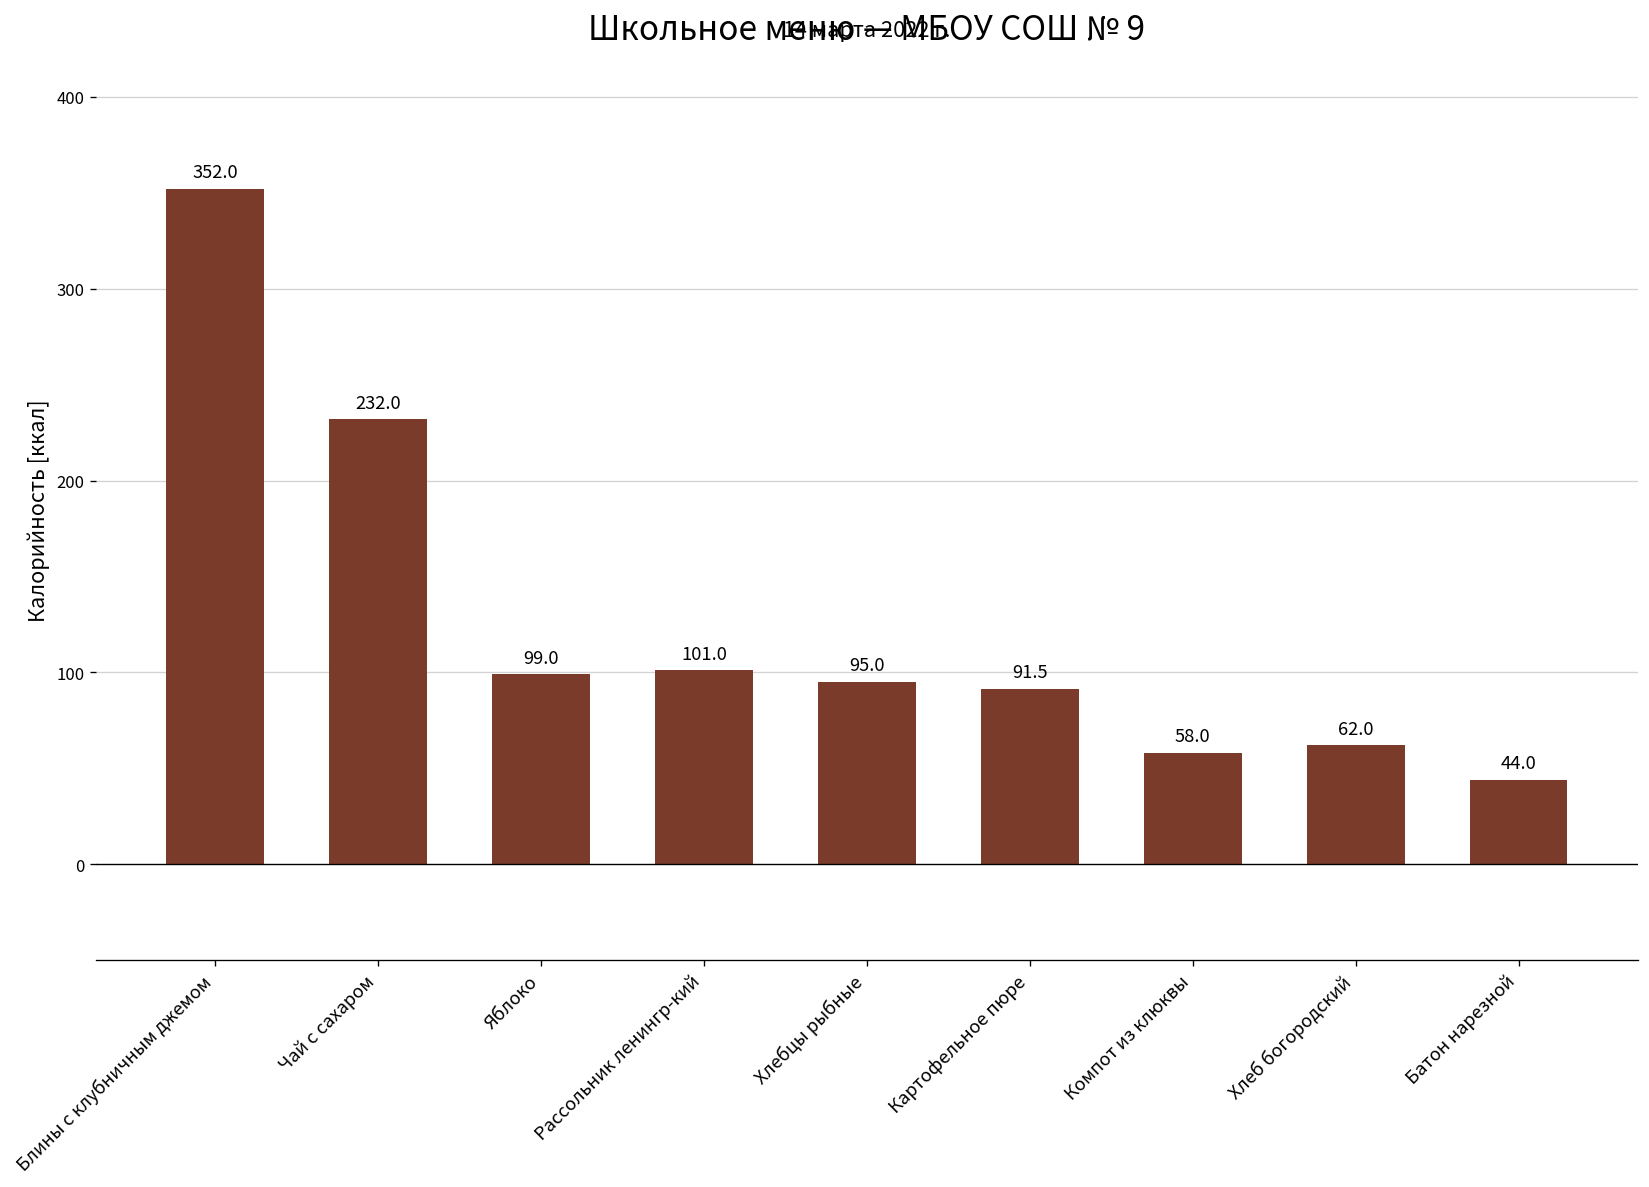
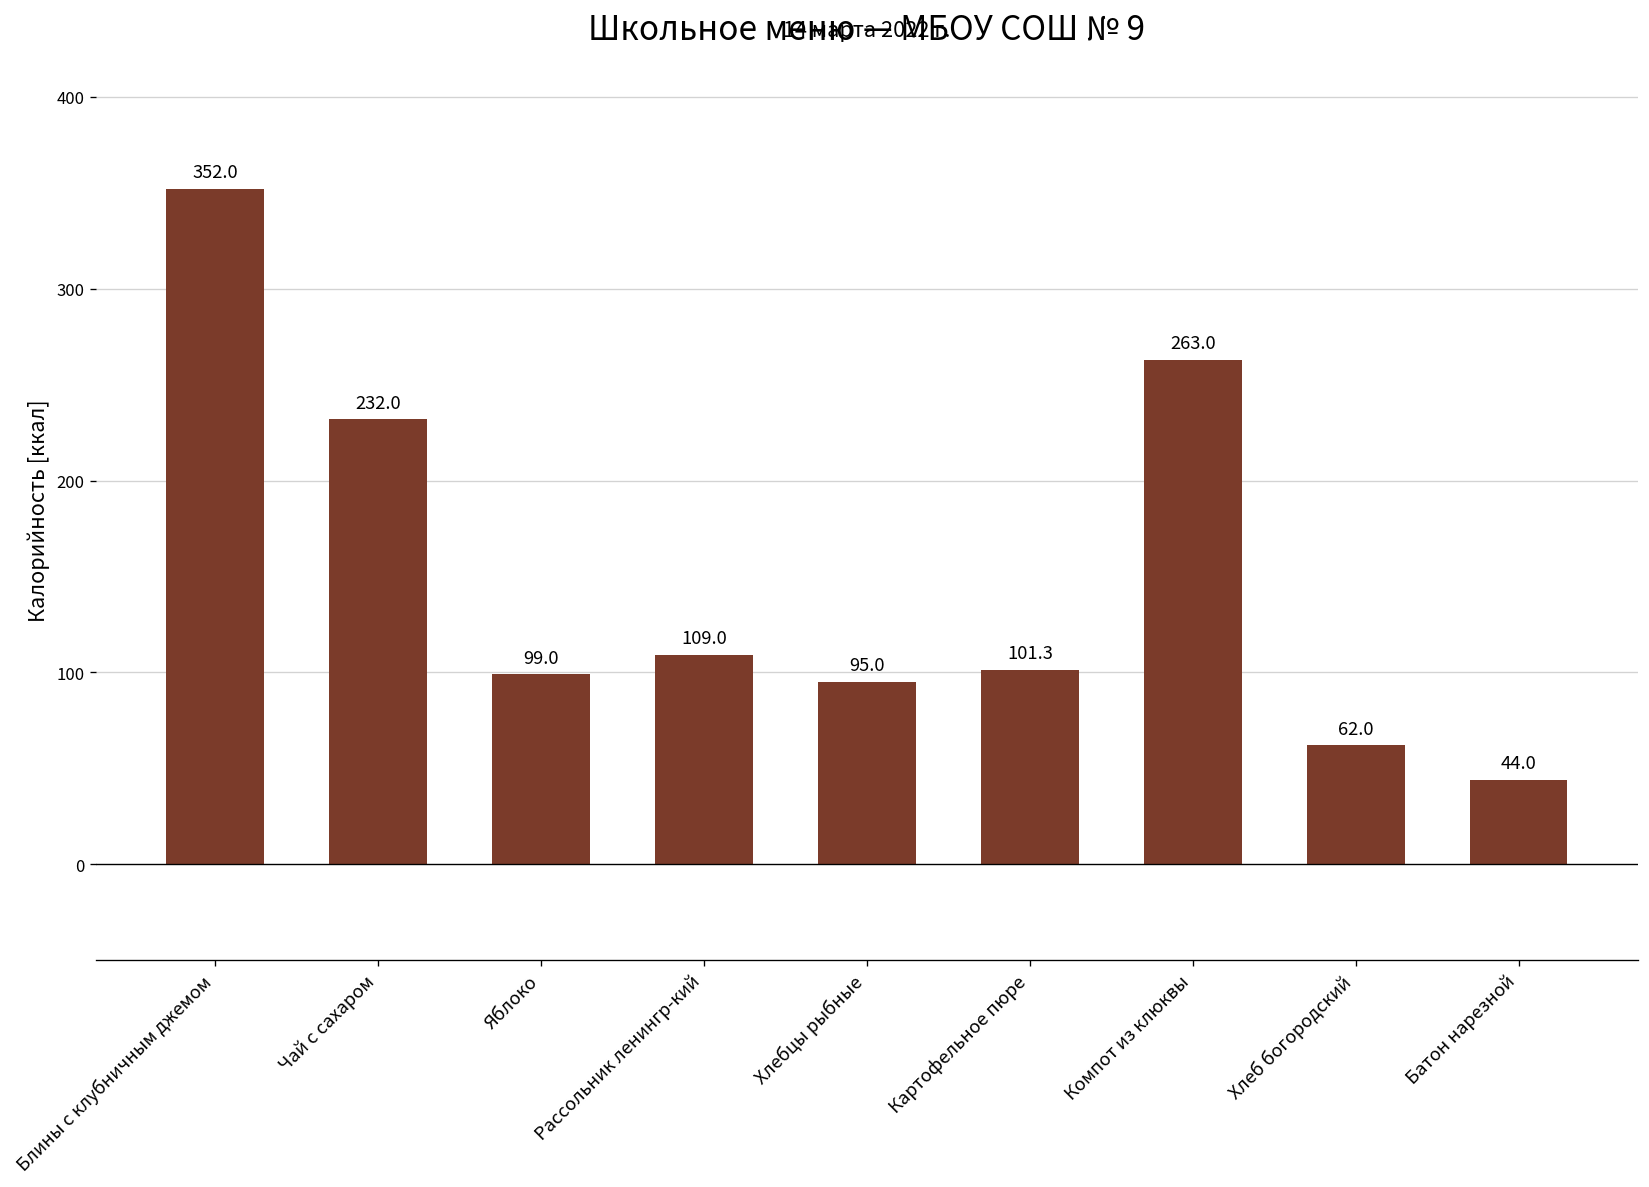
Рассольник ленингр-кий: 101.0 -> 109.0
Картофельное пюре: 91.5 -> 101.3
Компот из клюквы: 58.0 -> 263.0
